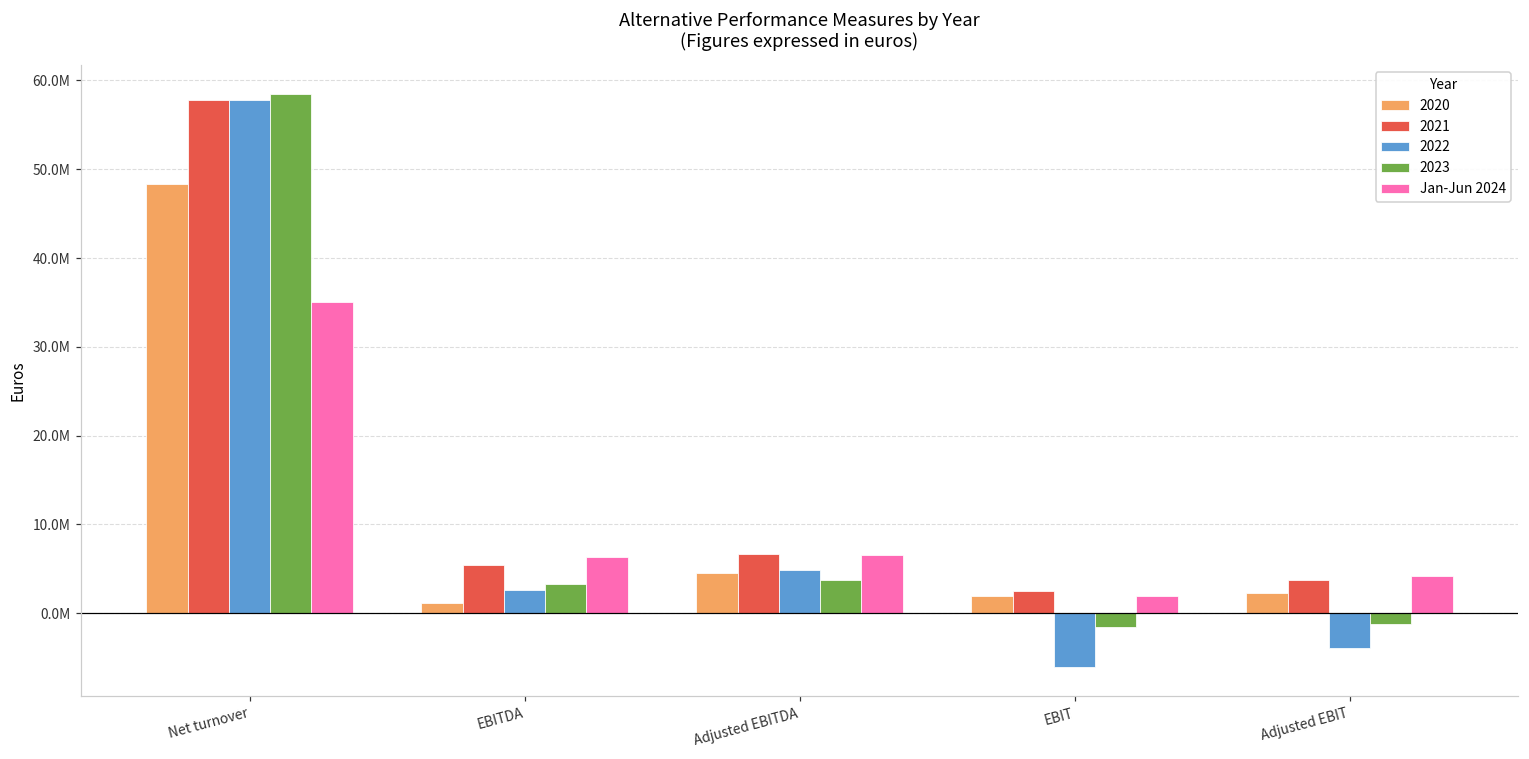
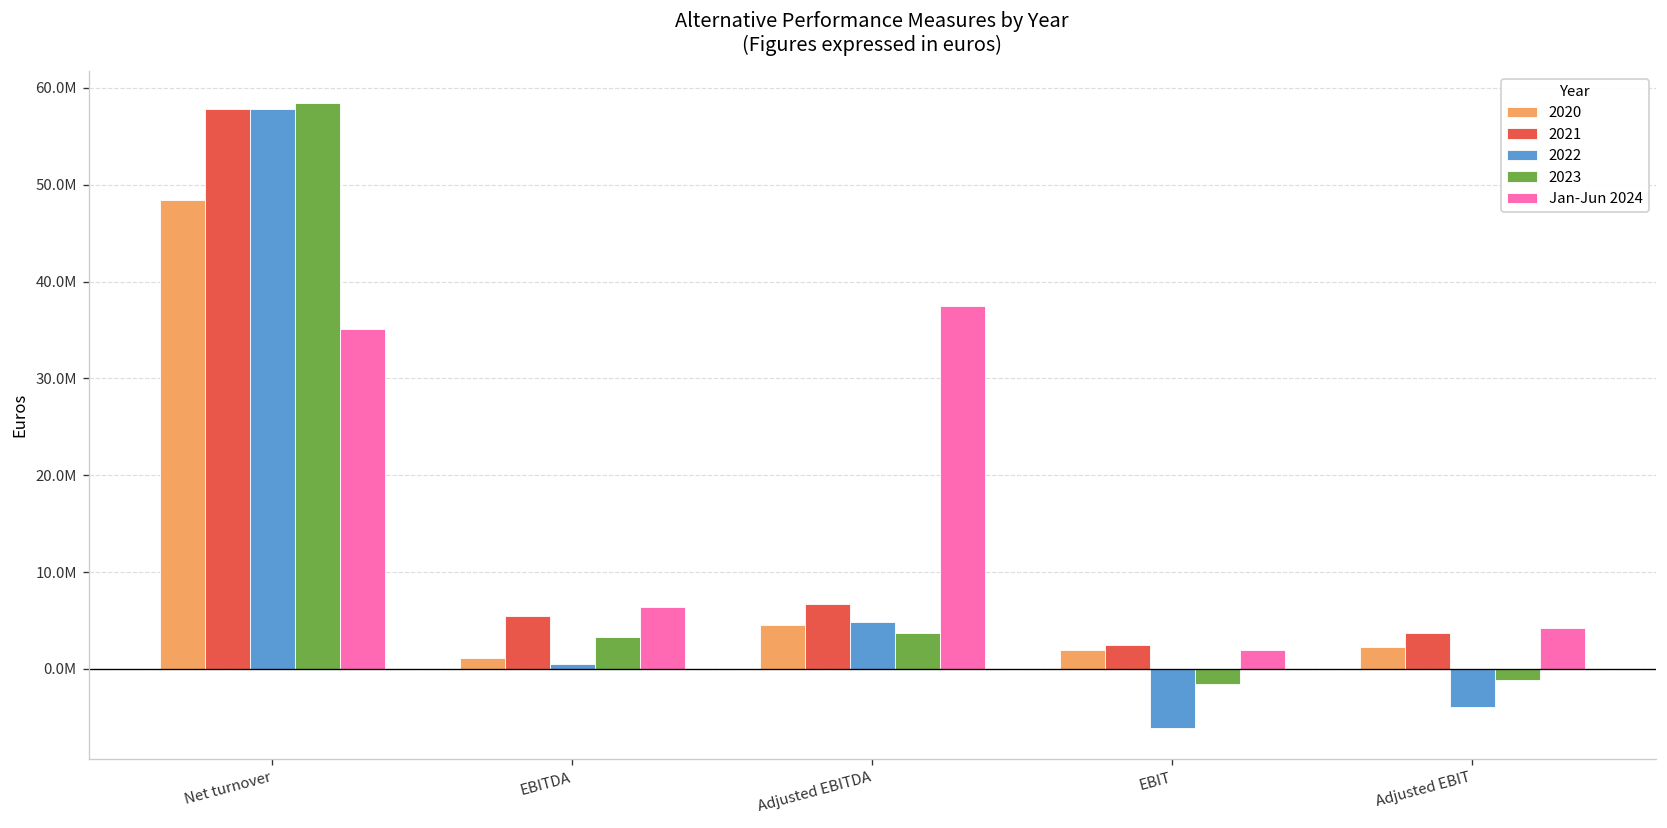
2022, EBITDA: 3000000 -> 1000000
Jan-Jun 2024, Adjusted EBITDA: 7000000 -> 37000000
